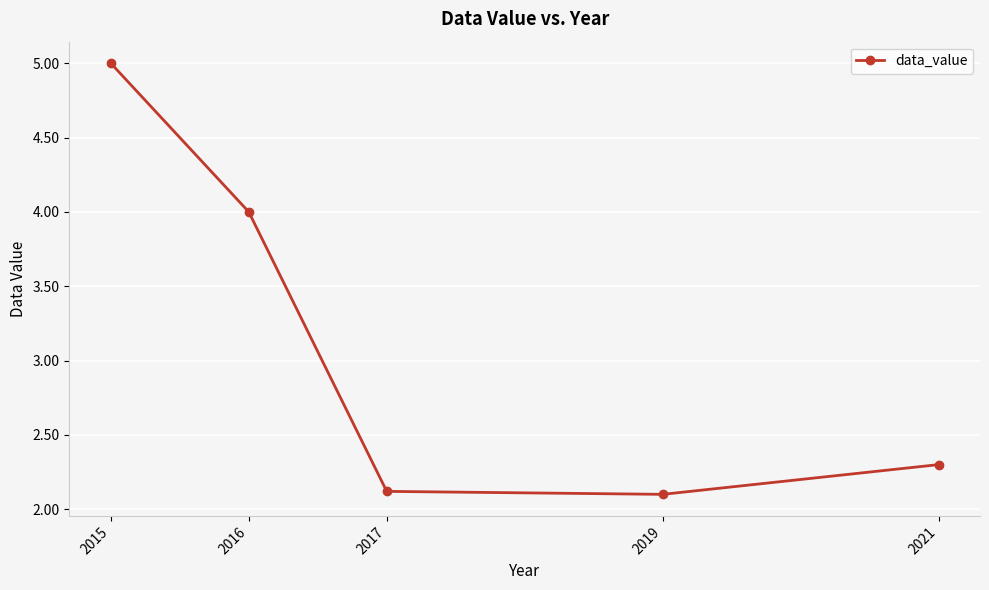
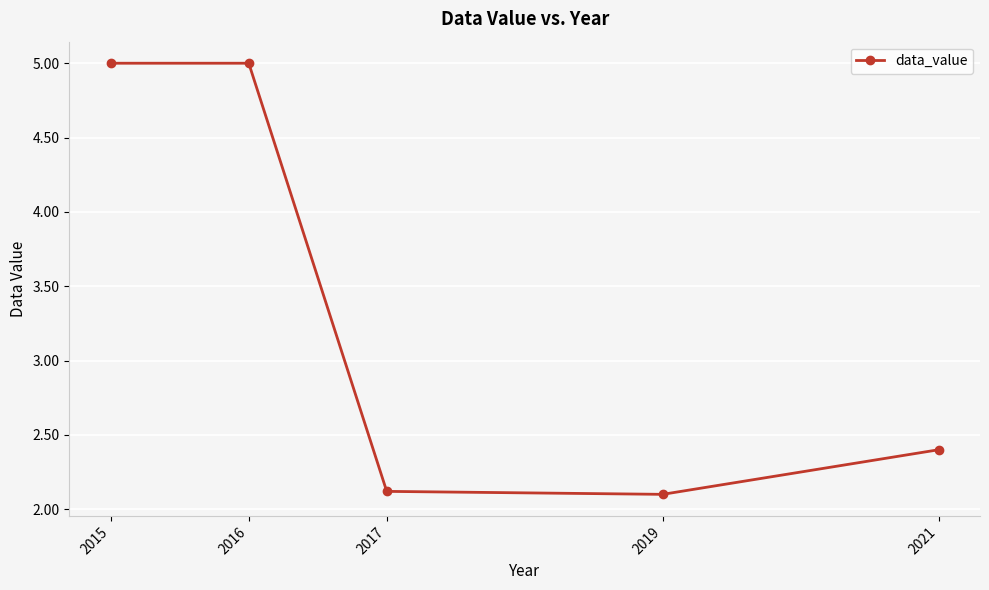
2016: 4 -> 5
2021: 2.3 -> 2.4
